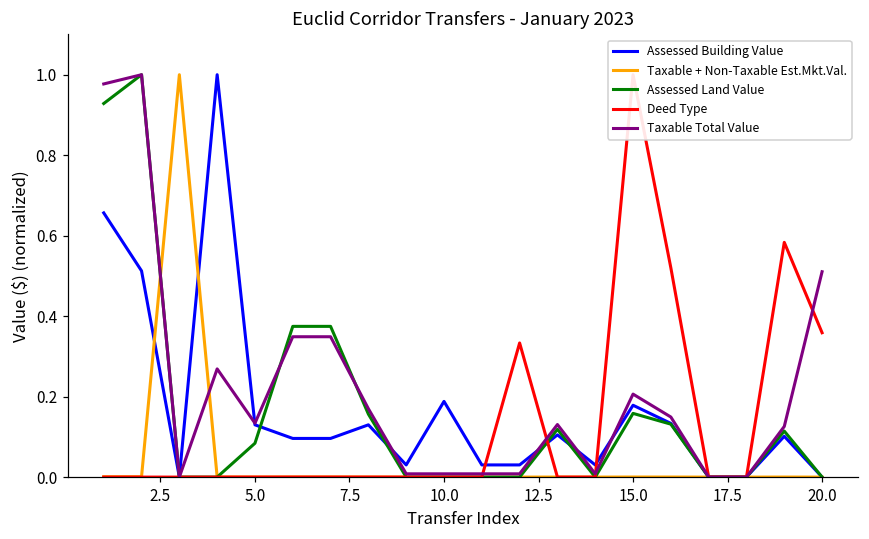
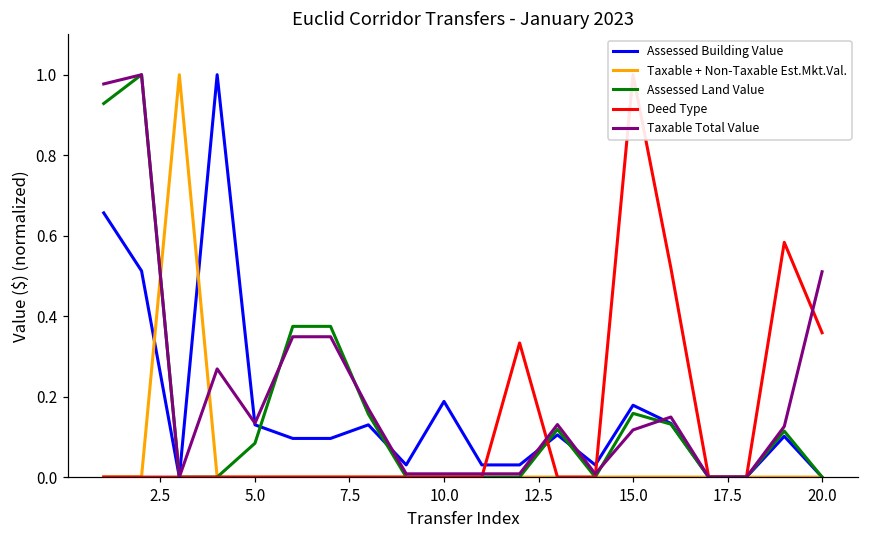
Taxable Total Value, 15.0: 0.21 -> 0.12
